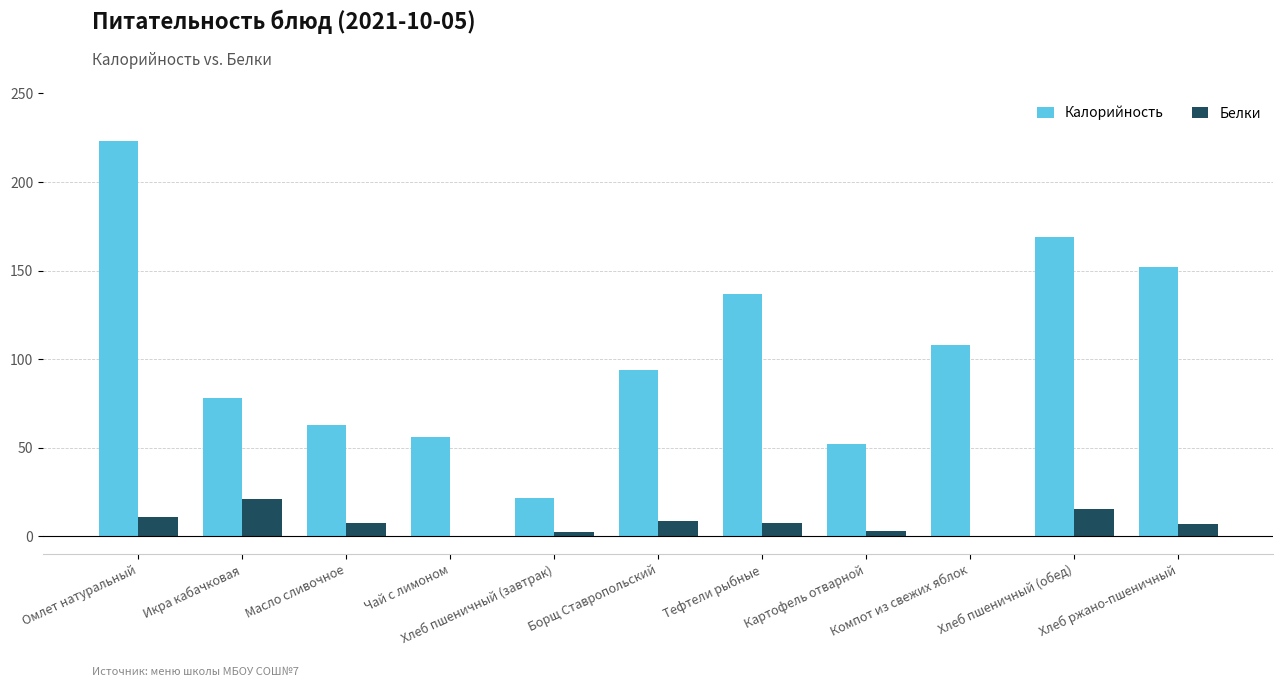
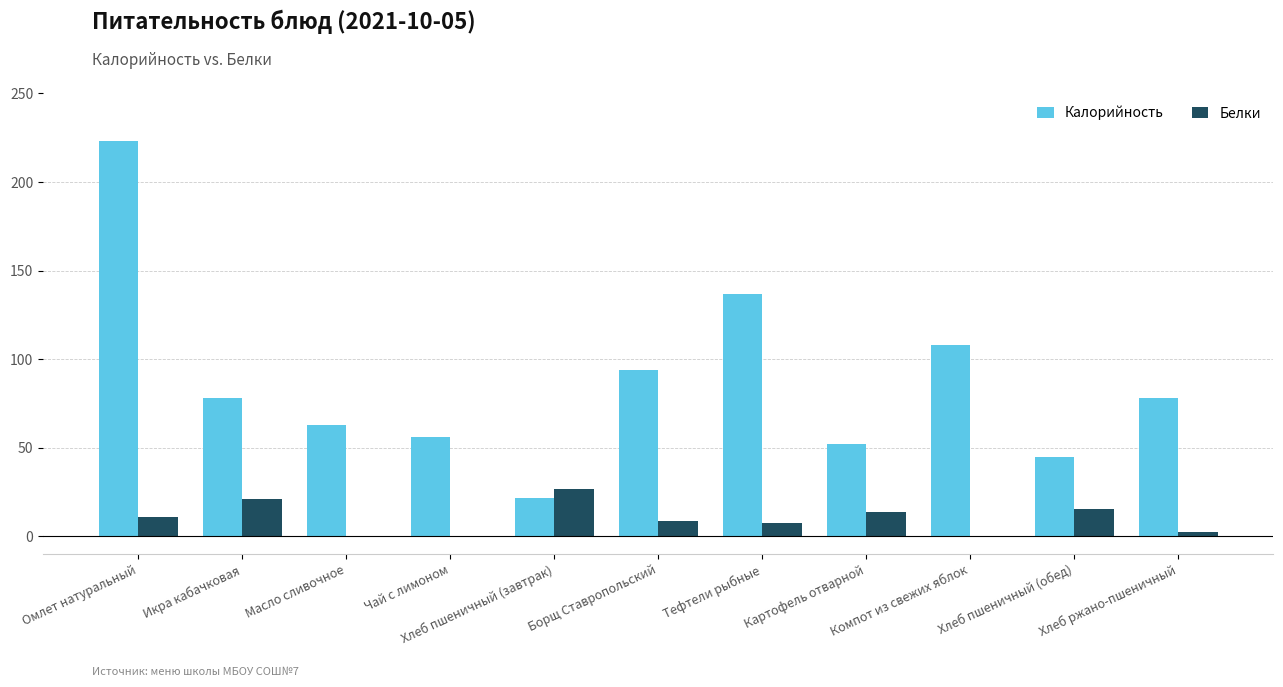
Белки, Масло сливочное: 8 -> 0
Белки, Хлеб пшеничный (завтрак): 2 -> 27
Белки, Картофель отварной: 3 -> 14
Калорийность, Хлеб пшеничный (обед): 169 -> 45
Калорийность, Хлеб ржано-пшеничный: 152 -> 78
Белки, Хлеб ржано-пшеничный: 7 -> 3
